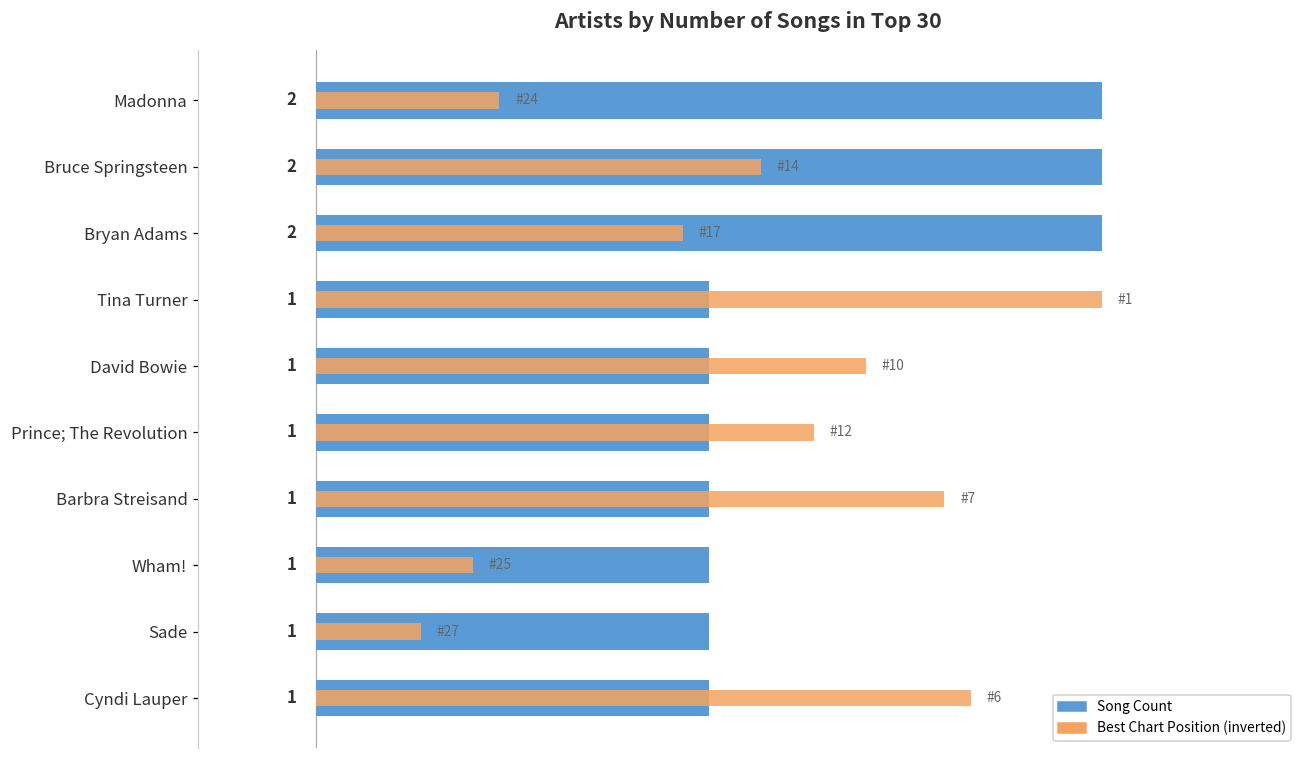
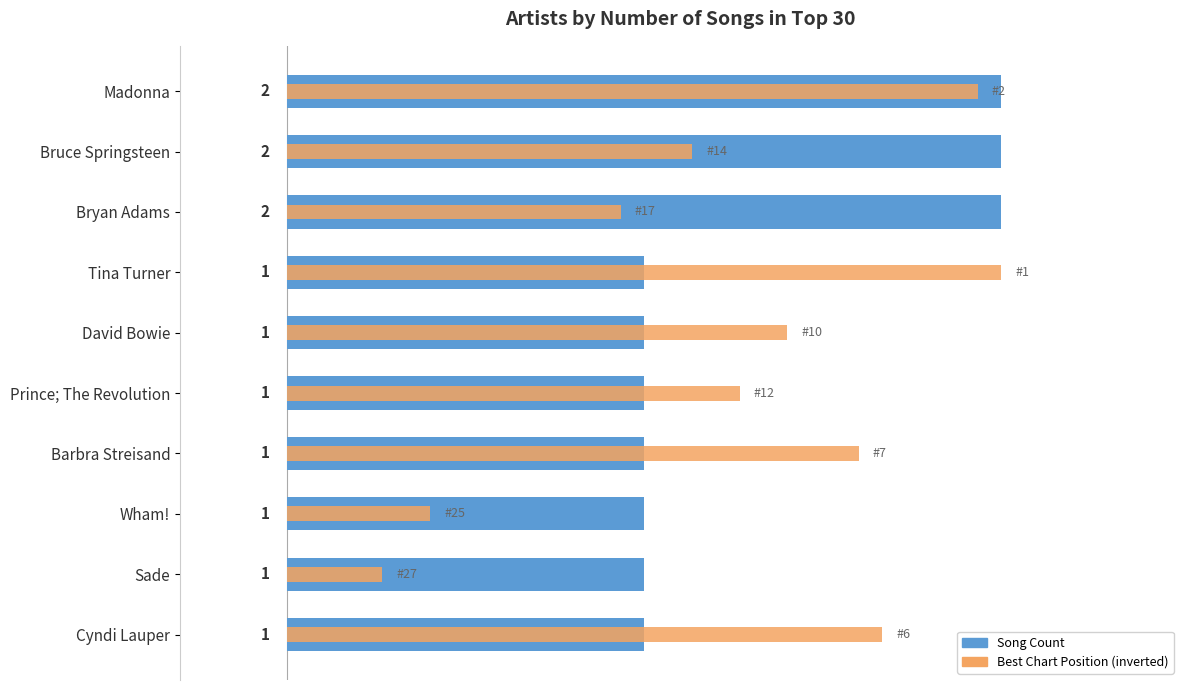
Best Chart Position (inverted), Madonna: 24 -> 2
